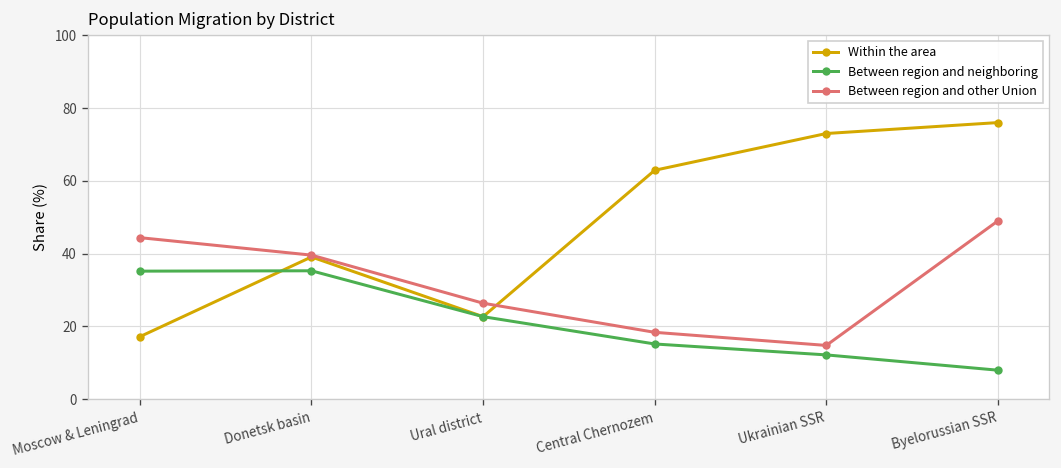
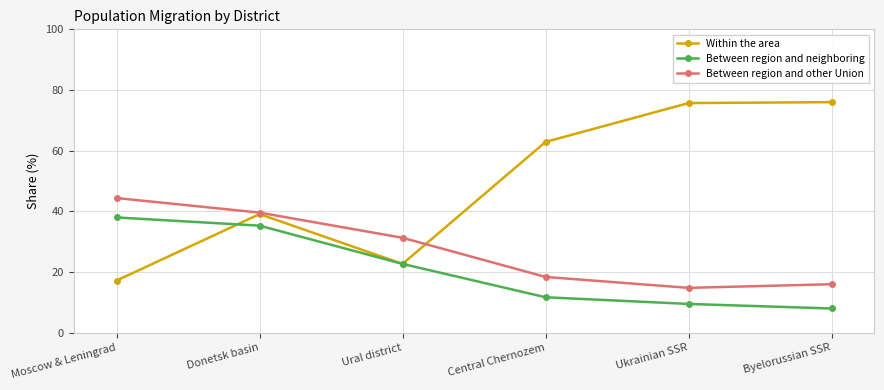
Between region and neighboring, Moscow & Leningrad: 35 -> 38
Between region and other Union, Ural district: 26 -> 31
Between region and neighboring, Central Chernozem: 15 -> 12
Within the area, Ukrainian SSR: 73 -> 76
Between region and neighboring, Ukrainian SSR: 12 -> 10
Between region and other Union, Byelorussian SSR: 49 -> 16
